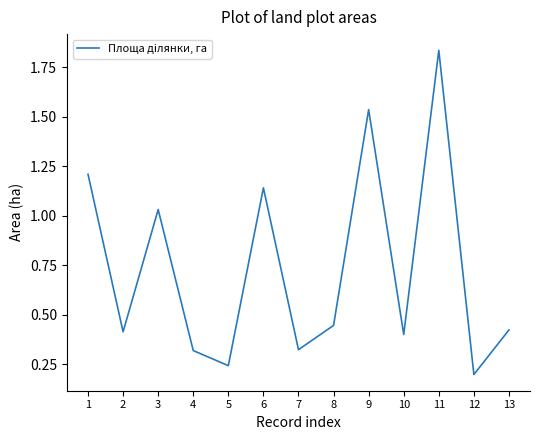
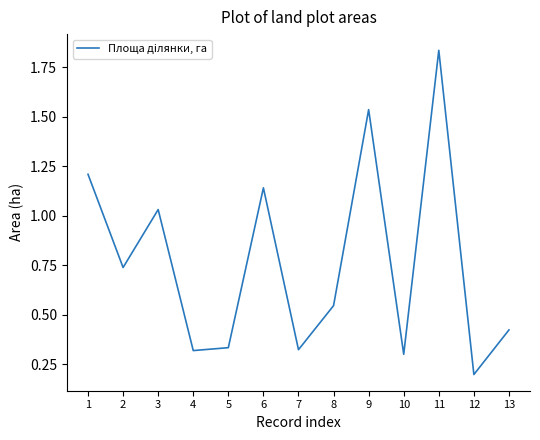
2: 0.41 -> 0.74
5: 0.24 -> 0.33
8: 0.45 -> 0.55
10: 0.4 -> 0.3
